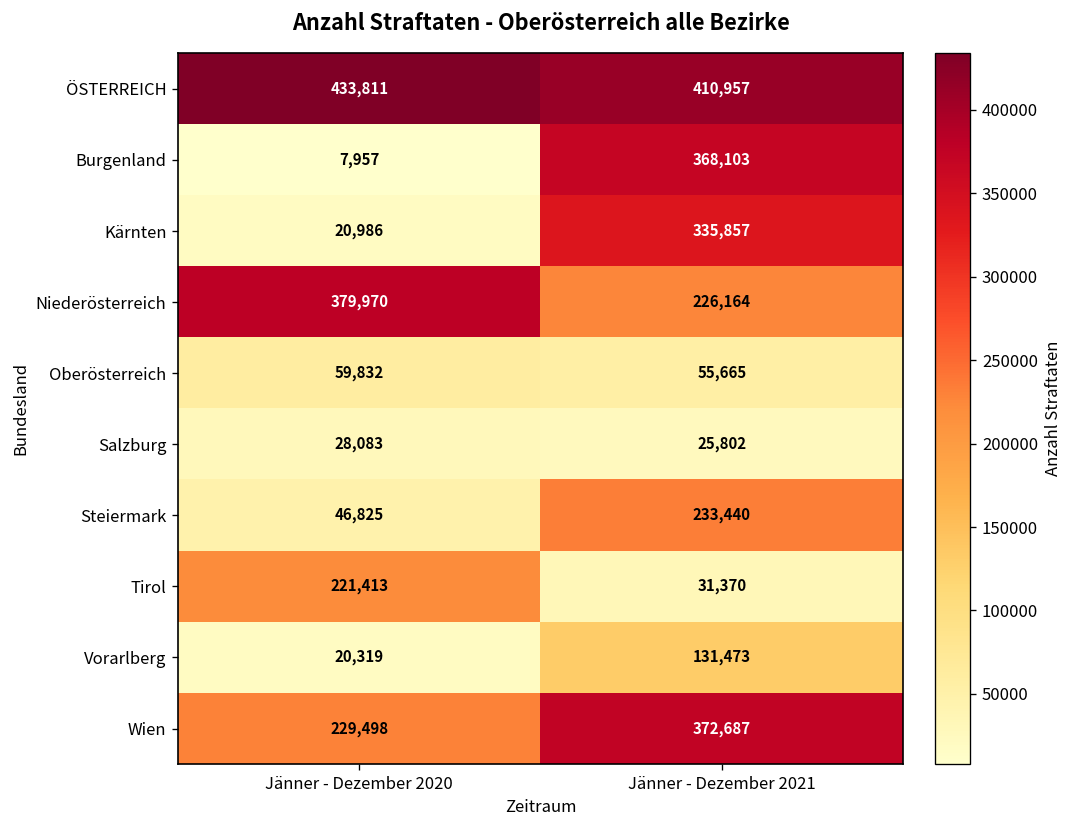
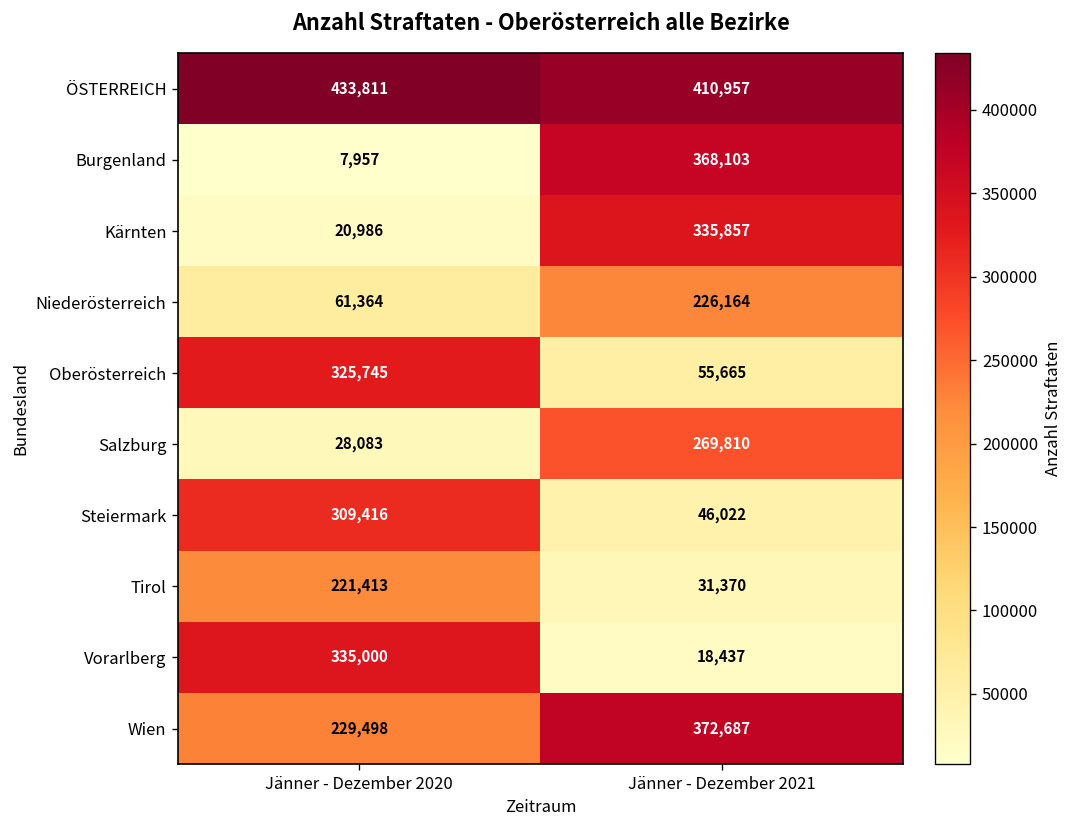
Niederösterreich, Jänner - Dezember 2020: 379,970 -> 61,364
Oberösterreich, Jänner - Dezember 2020: 59,832 -> 325,745
Salzburg, Jänner - Dezember 2021: 25,802 -> 269,810
Steiermark, Jänner - Dezember 2020: 46,825 -> 309,416
Steiermark, Jänner - Dezember 2021: 233,440 -> 46,022
Vorarlberg, Jänner - Dezember 2020: 20,319 -> 335,000
Vorarlberg, Jänner - Dezember 2021: 131,473 -> 18,437
